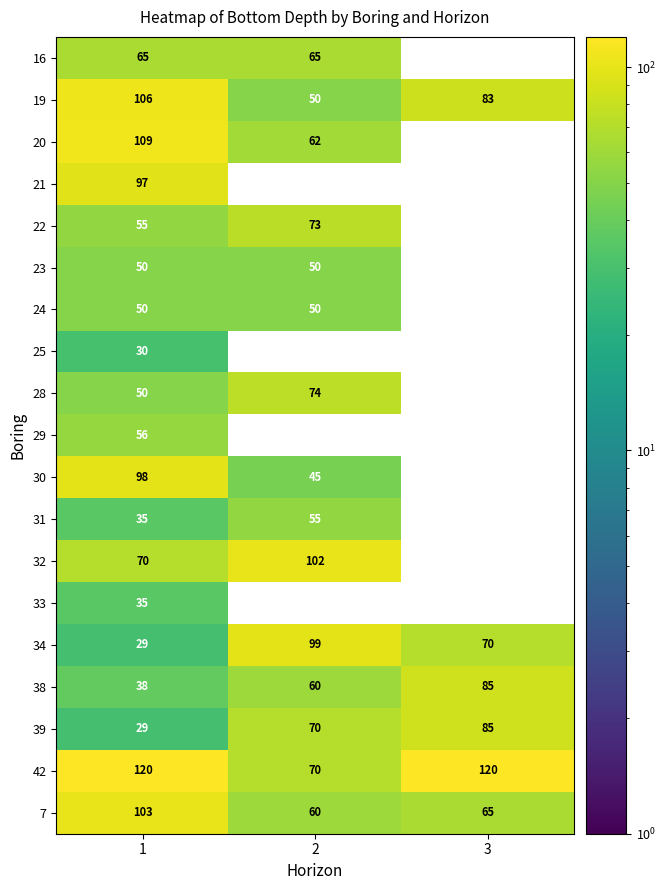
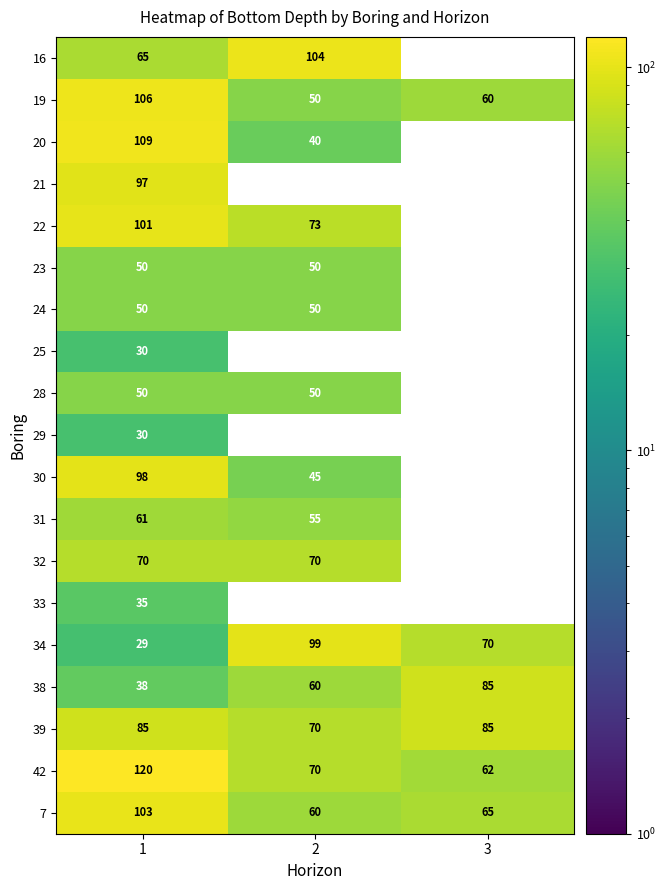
16, 2: 65 -> 104
19, 3: 83 -> 60
20, 2: 62 -> 40
22, 1: 55 -> 101
28, 2: 74 -> 50
29, 1: 56 -> 30
31, 1: 35 -> 61
32, 2: 102 -> 70
39, 1: 29 -> 85
42, 3: 120 -> 62
